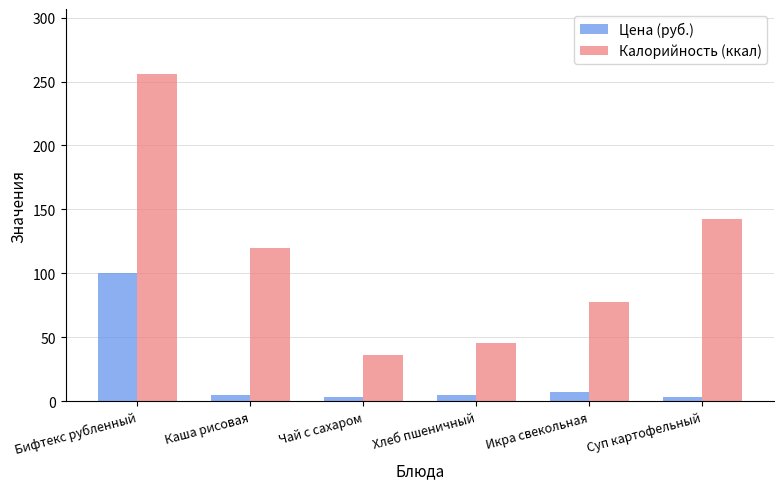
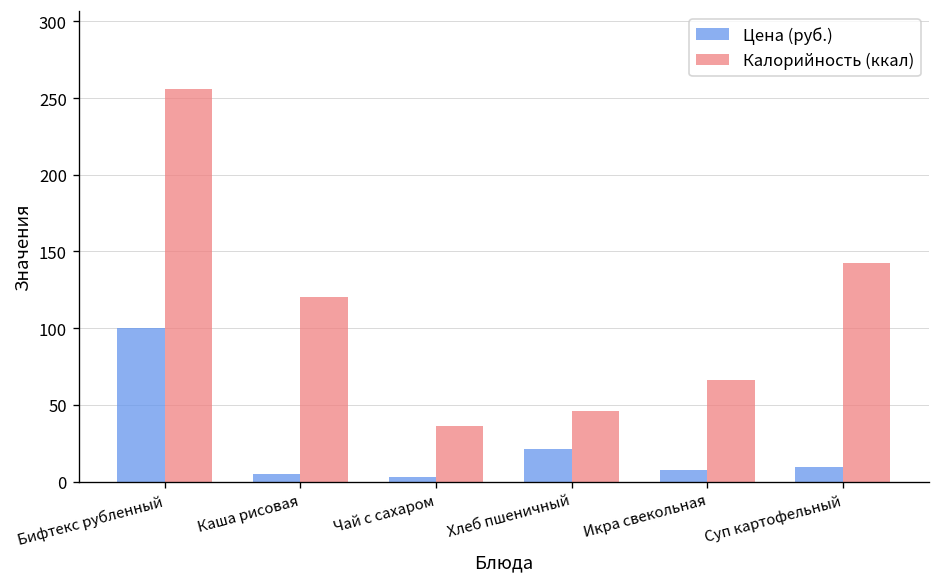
Цена (руб.), Хлеб пшеничный: 5 -> 21
Калорийность (ккал), Икра свекольная: 77 -> 66
Цена (руб.), Суп картофельный: 3 -> 9
